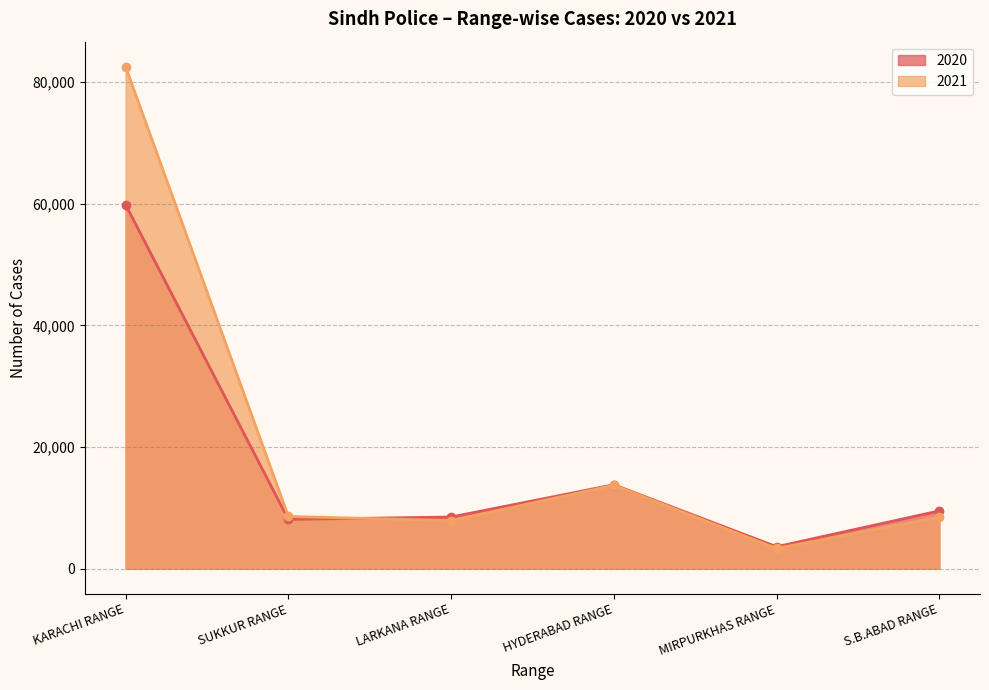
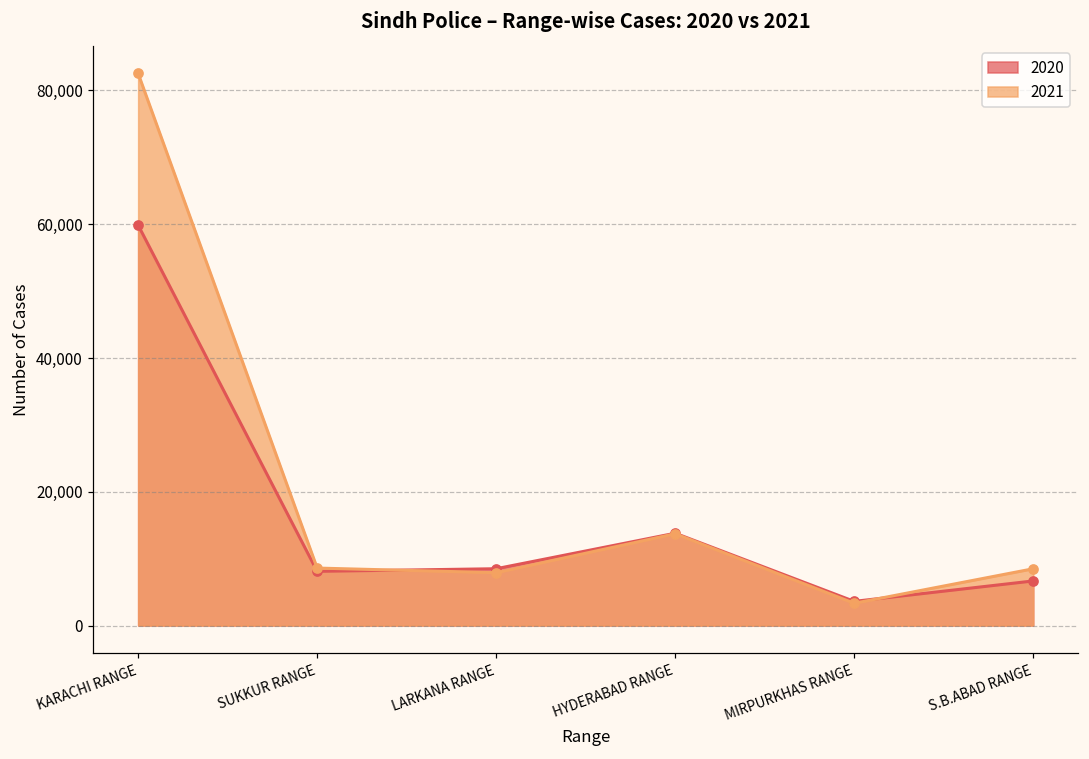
2020, S.B.ABAD RANGE: 10,000 -> 7,000
